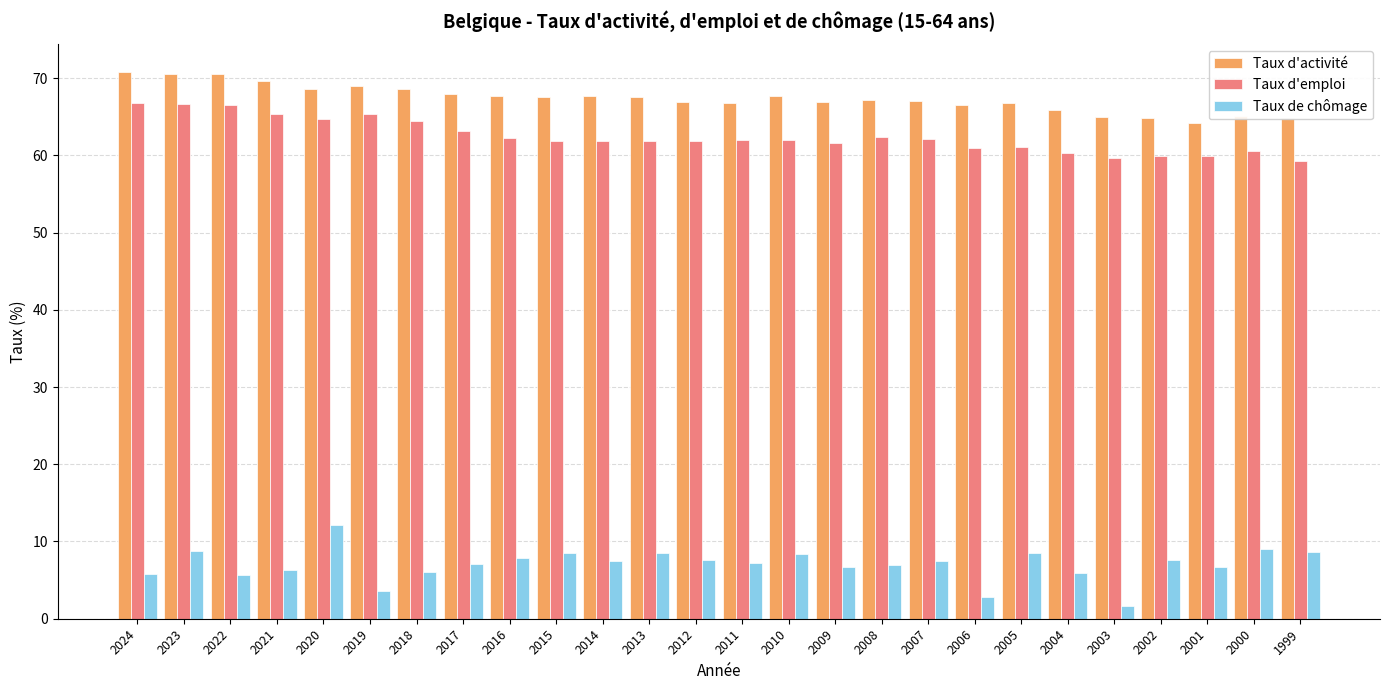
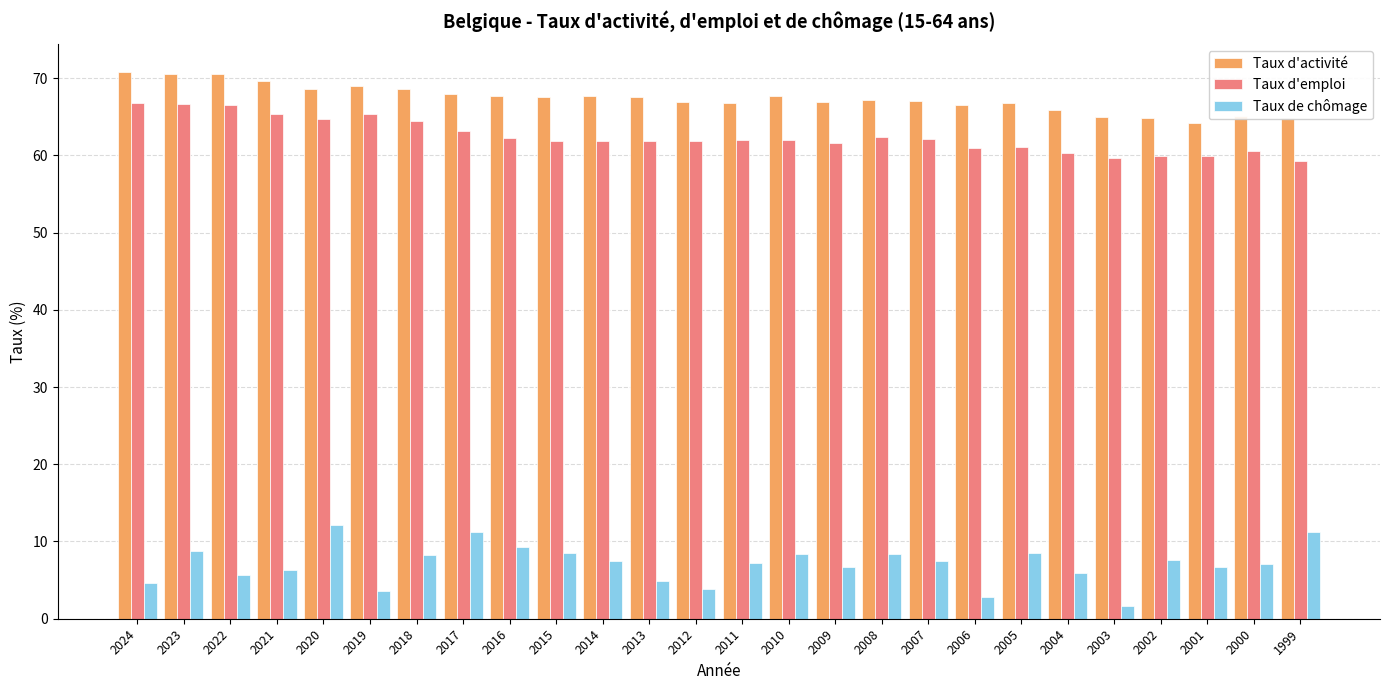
Taux de chômage, 2024: 6 -> 5
Taux de chômage, 2018: 6 -> 8
Taux de chômage, 2017: 7 -> 11
Taux de chômage, 2016: 8 -> 9
Taux de chômage, 2013: 9 -> 5
Taux de chômage, 2012: 8 -> 4
Taux de chômage, 2008: 7 -> 8
Taux de chômage, 2000: 9 -> 7
Taux de chômage, 1999: 9 -> 11
